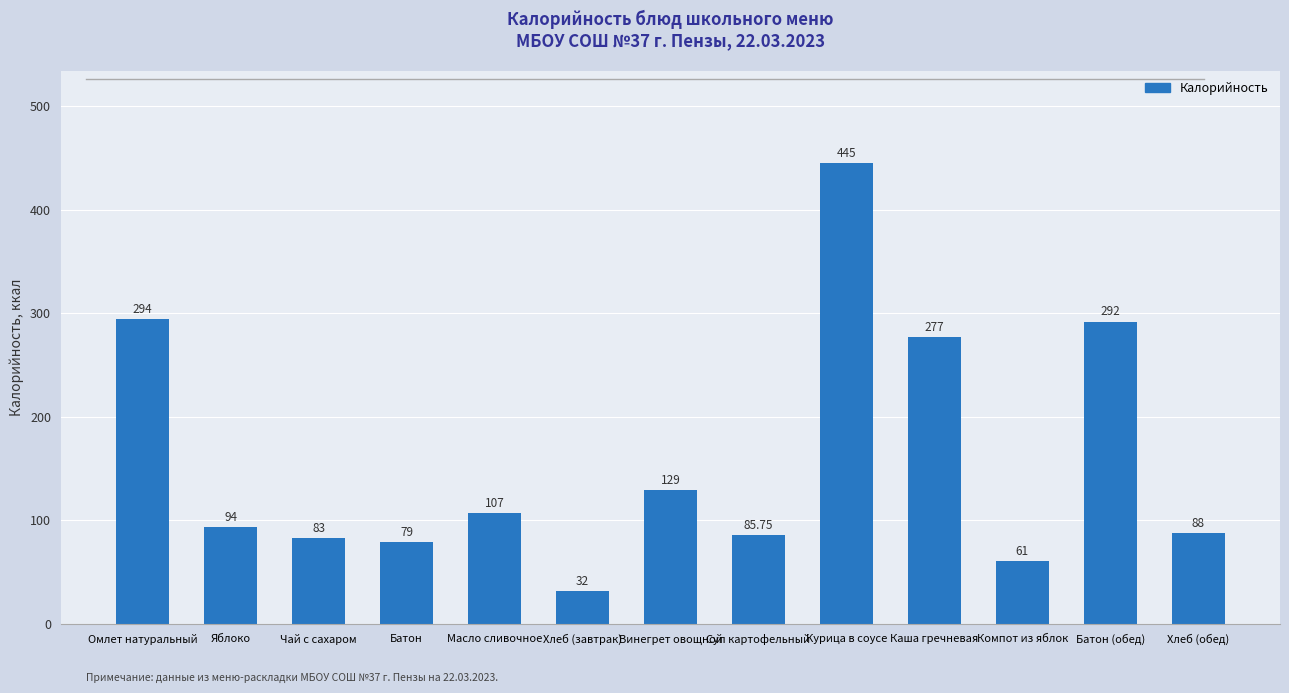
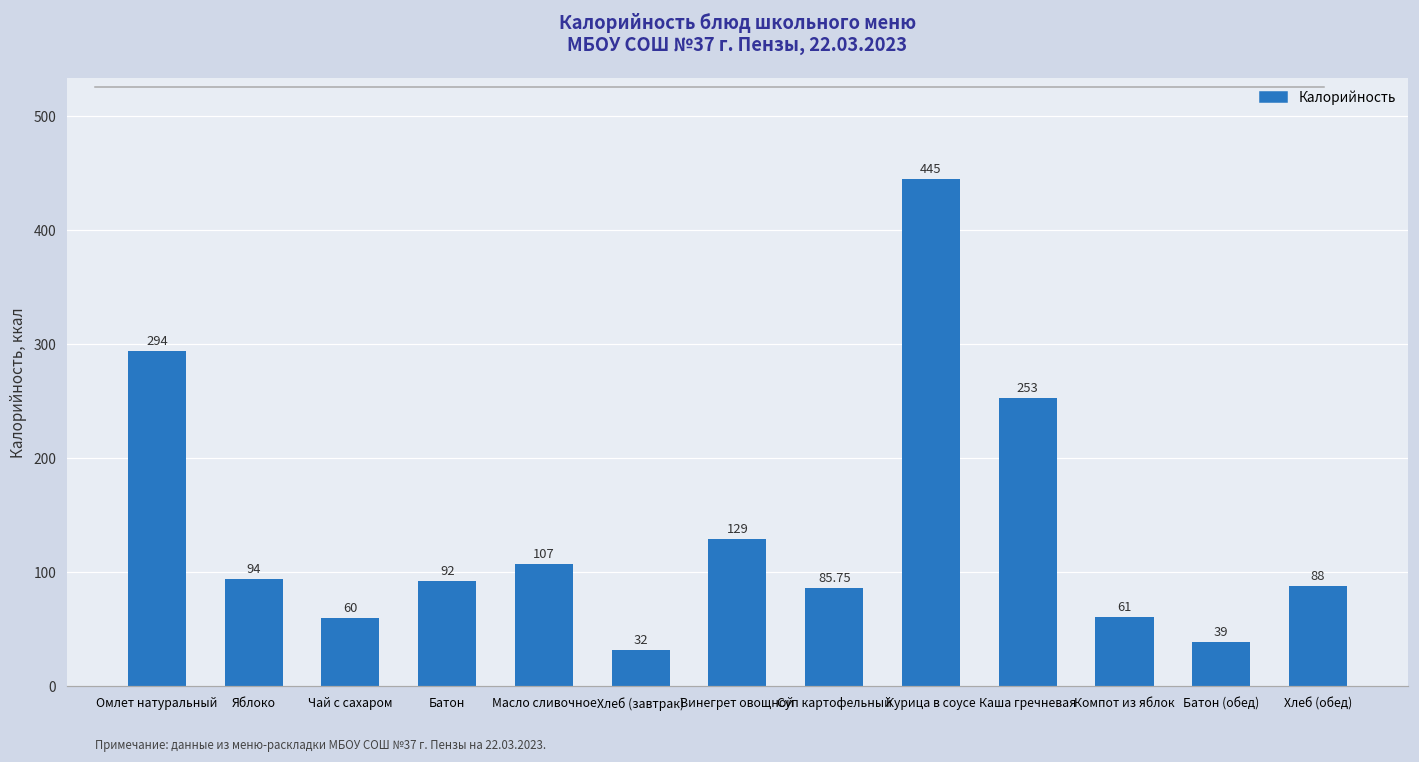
Чай с сахаром: 83 -> 60
Батон: 79 -> 92
Каша гречневая: 277 -> 253
Батон (обед): 292 -> 39
